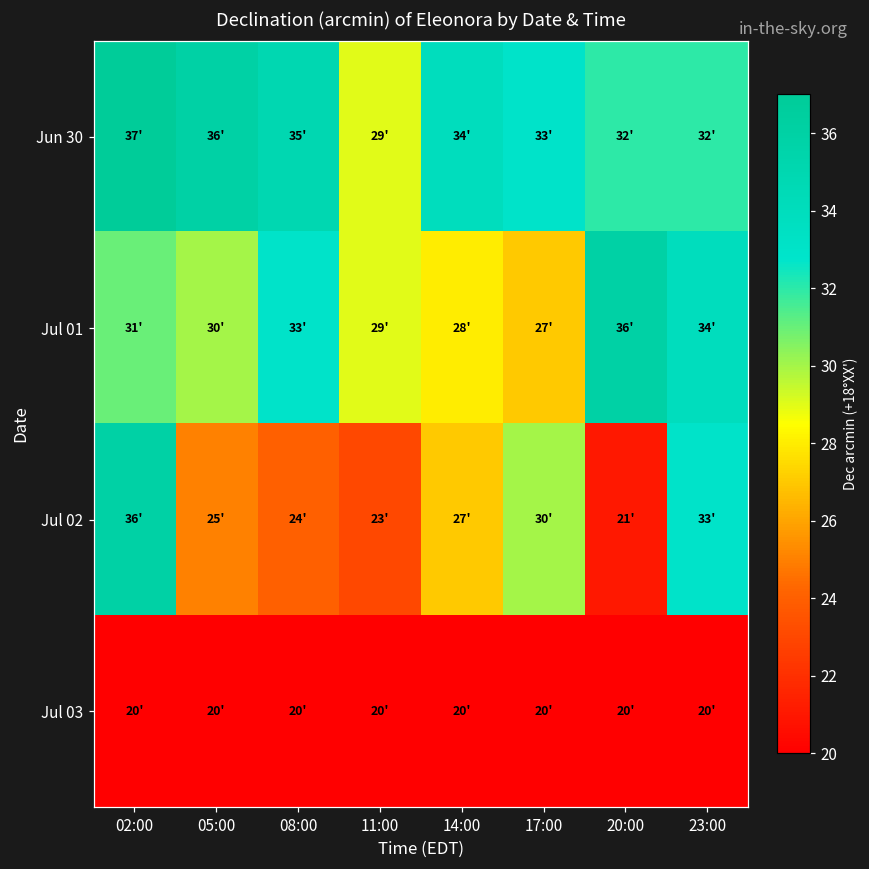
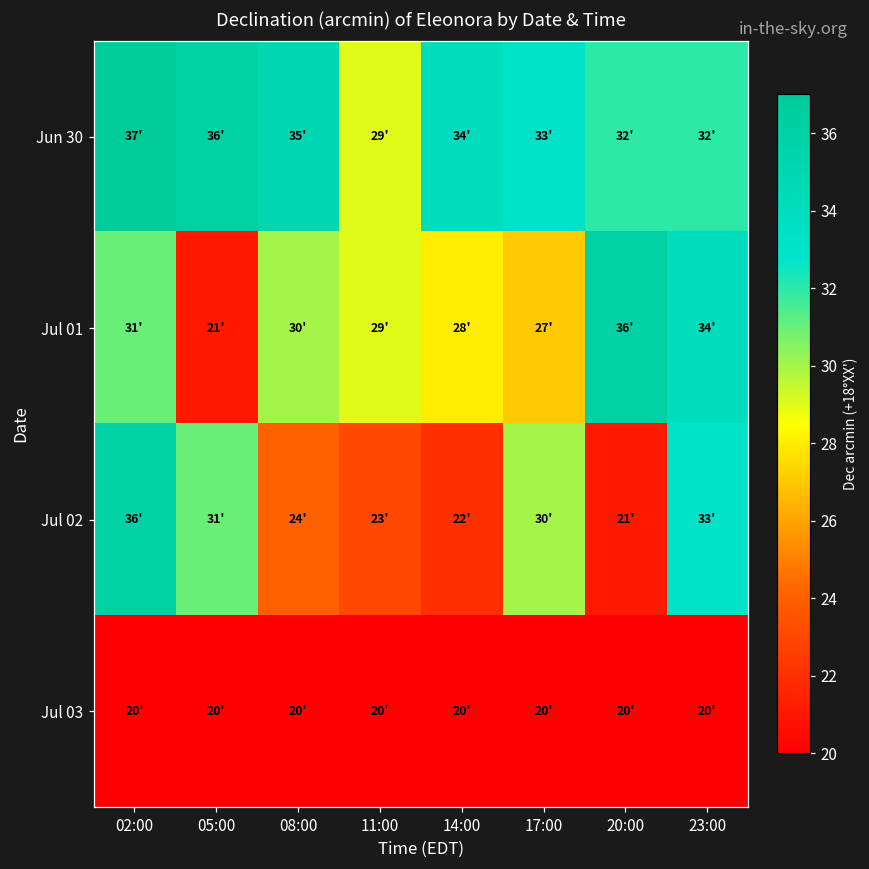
Jul 01, 05:00: 30' -> 21'
Jul 01, 08:00: 33' -> 30'
Jul 02, 05:00: 25' -> 31'
Jul 02, 14:00: 27' -> 22'
